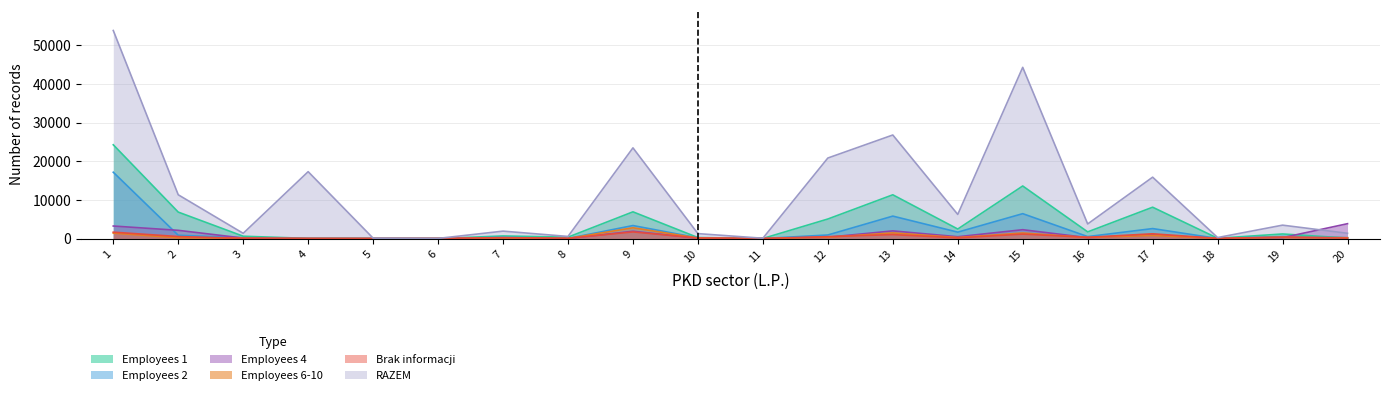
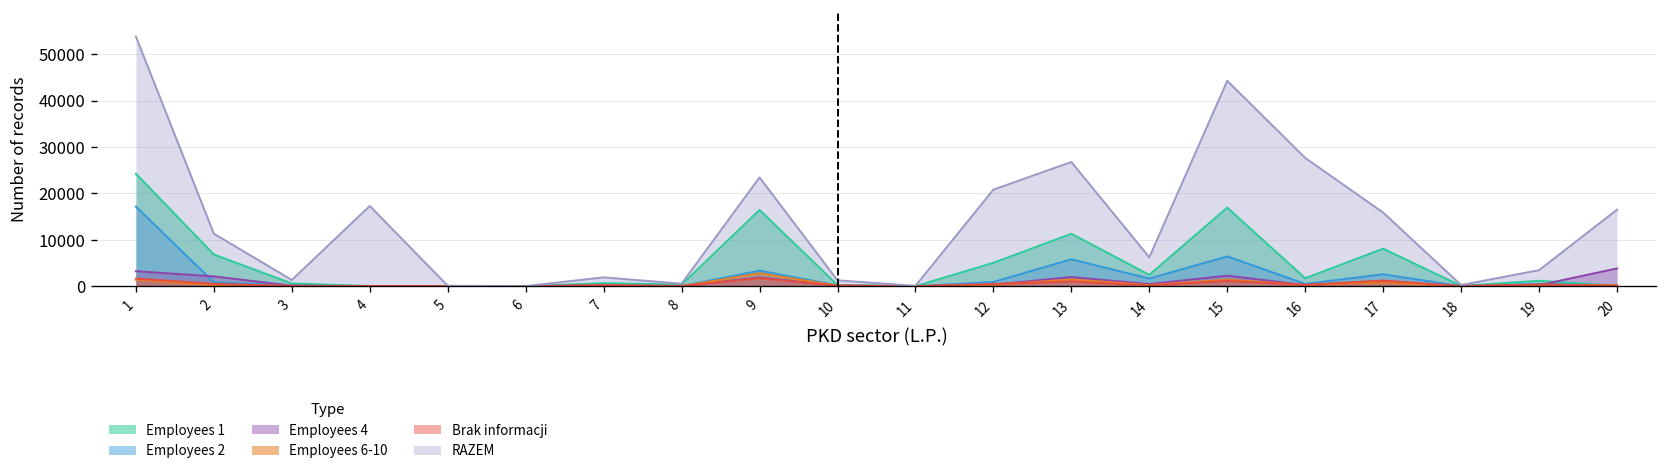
Employees 1, 9: 7000 -> 16000
Employees 1, 15: 14000 -> 17000
RAZEM, 16: 4000 -> 28000
RAZEM, 20: 1000 -> 16000
